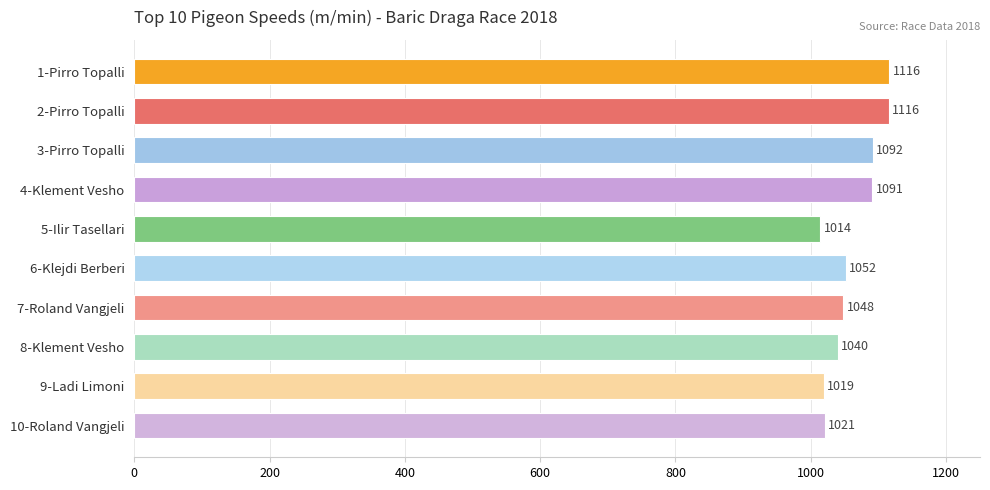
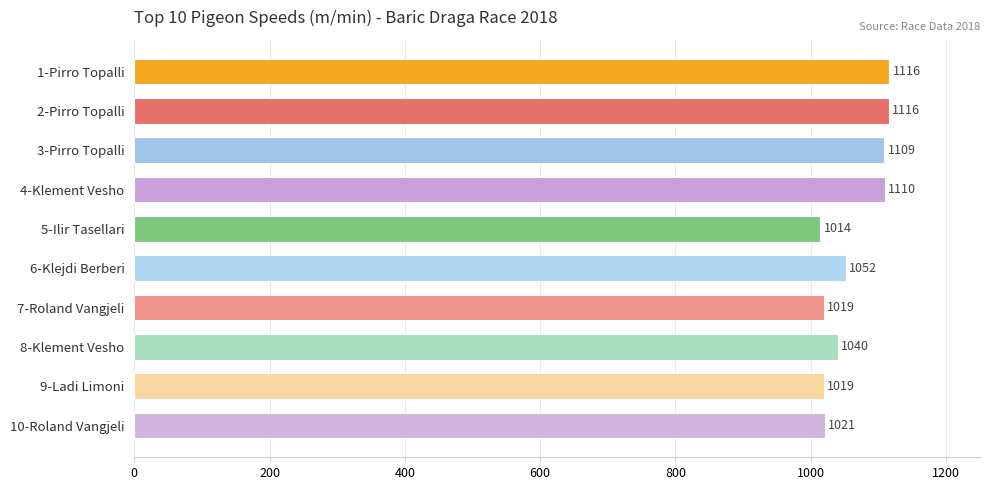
3-Pirro Topalli: 1092 -> 1109
4-Klement Vesho: 1091 -> 1110
7-Roland Vangjeli: 1048 -> 1019
